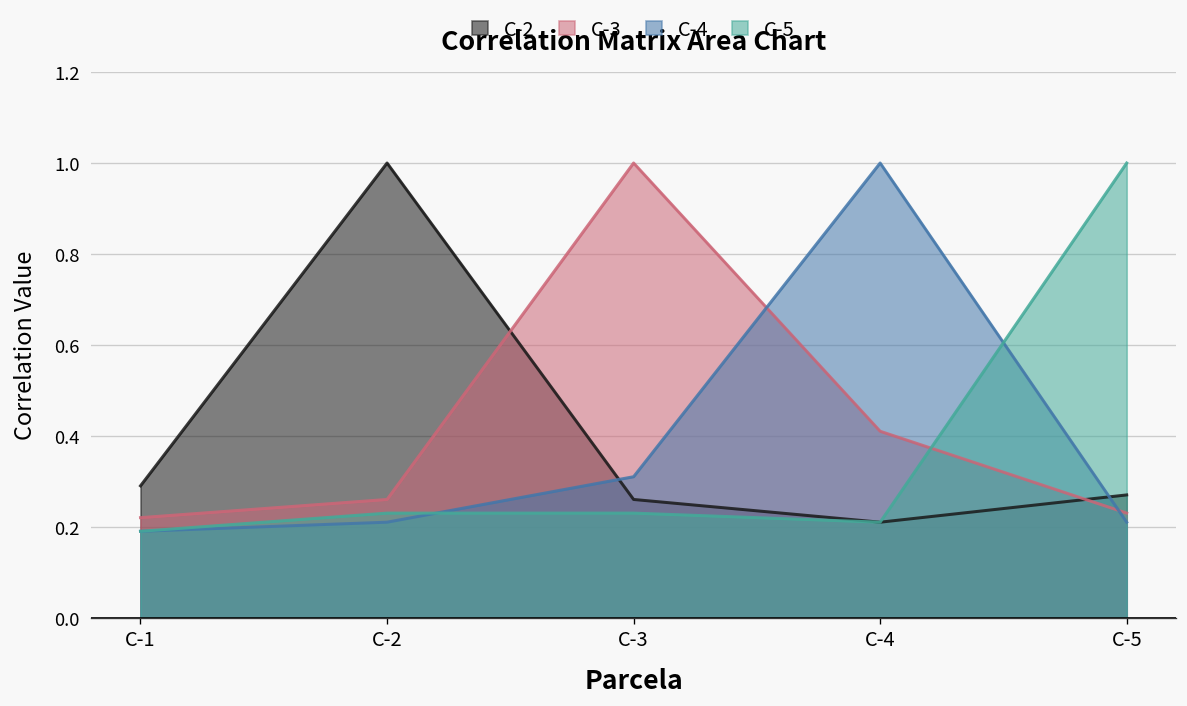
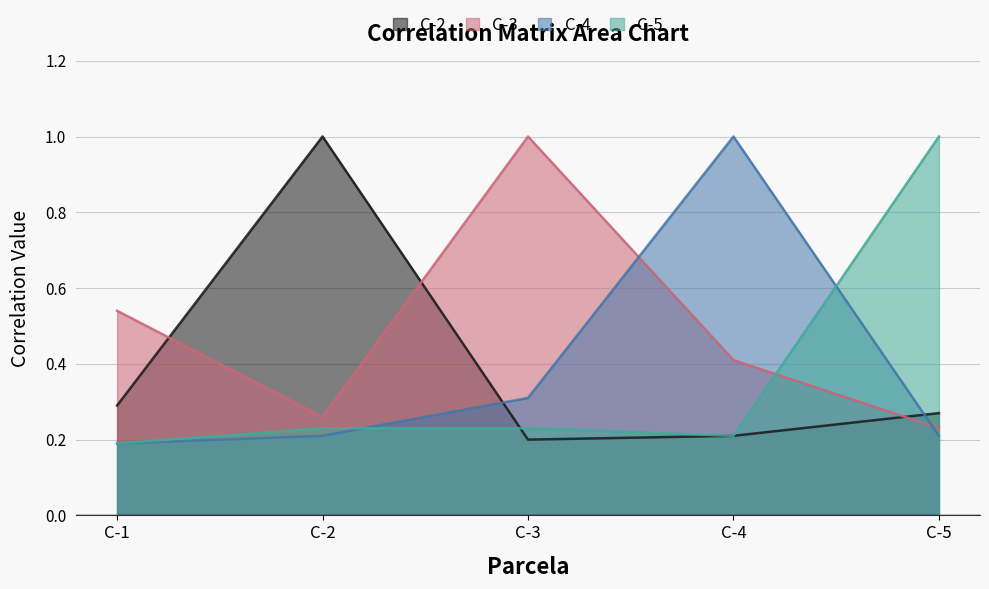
C-3, C-1: 0.22 -> 0.54
C-2, C-3: 0.26 -> 0.20
